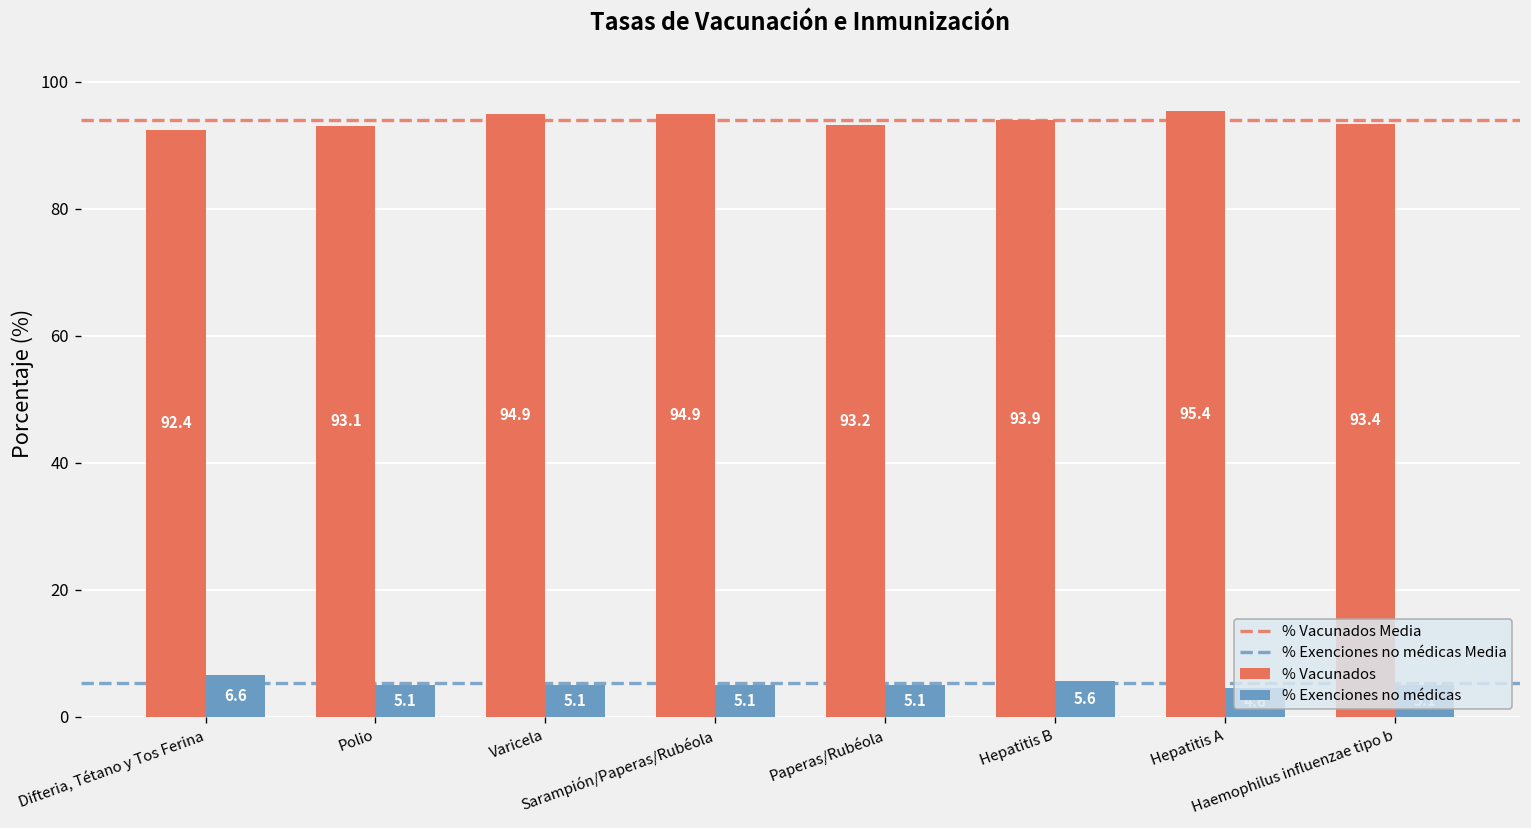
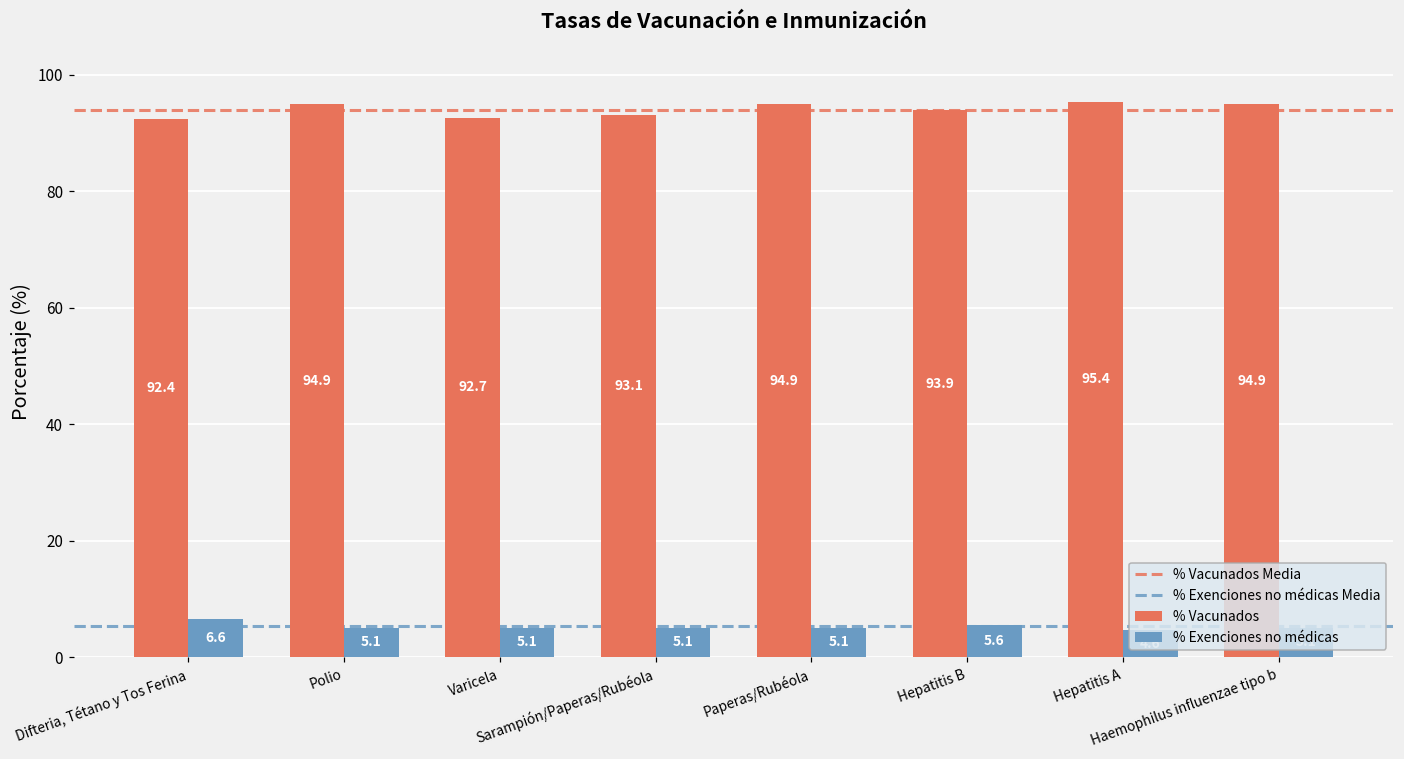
% Vacunados, Polio: 93.1 -> 94.9
% Vacunados, Varicela: 94.9 -> 92.7
% Vacunados, Sarampión/Paperas/Rubéola: 94.9 -> 93.1
% Vacunados, Paperas/Rubéola: 93.2 -> 94.9
% Vacunados, Haemophilus influenzae tipo b: 93.4 -> 94.9
